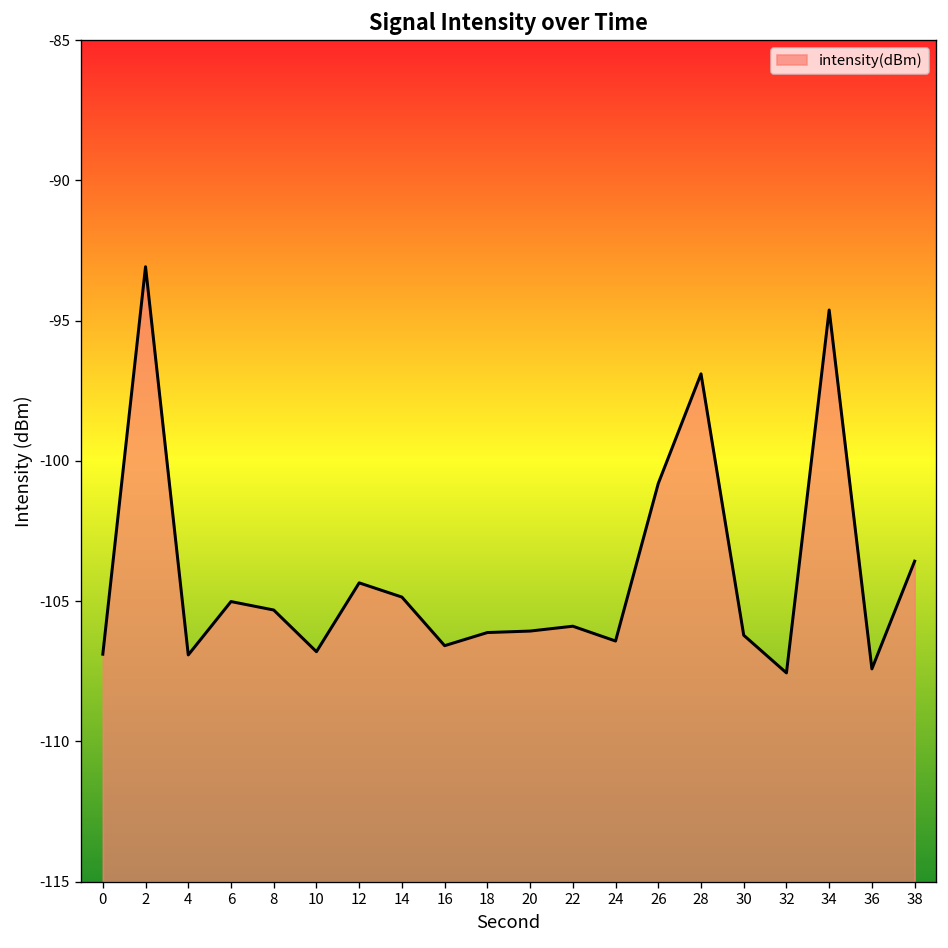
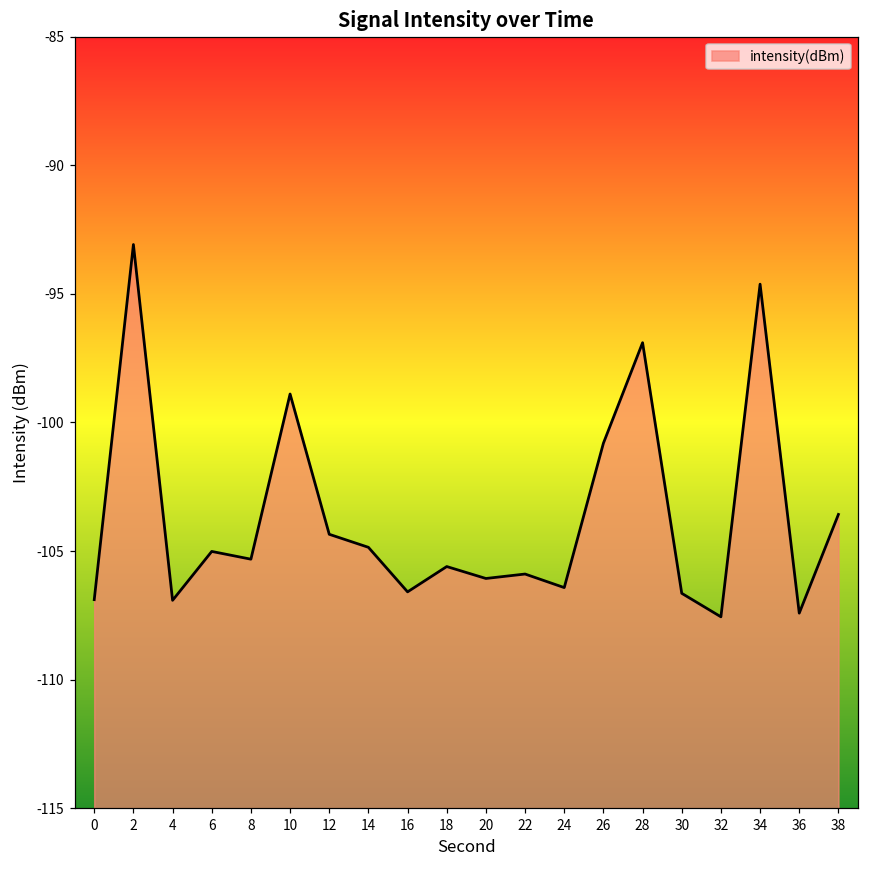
10: -106.8 -> -98.9
18: -106.1 -> -105.6
30: -106.2 -> -106.6
